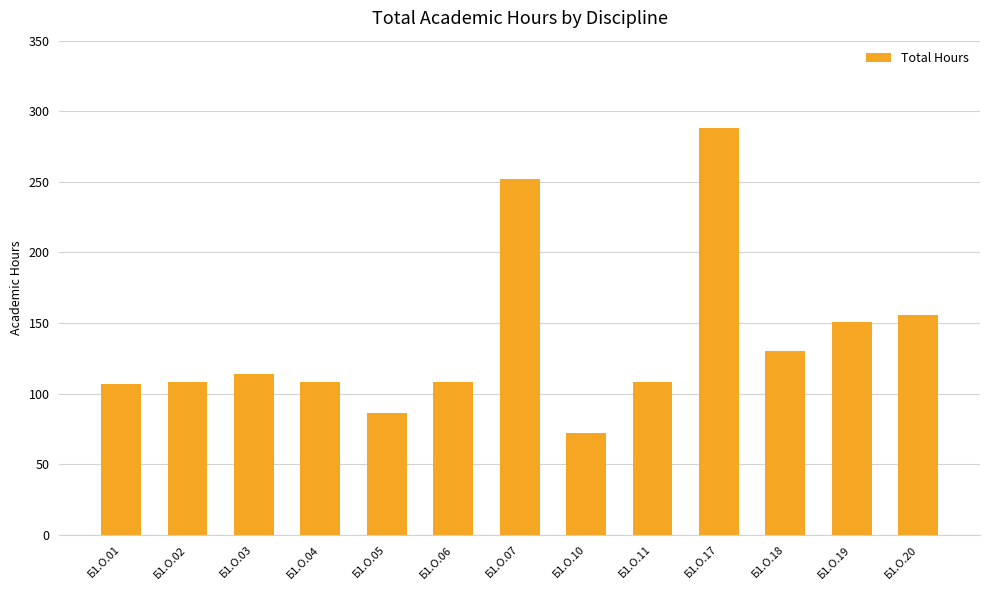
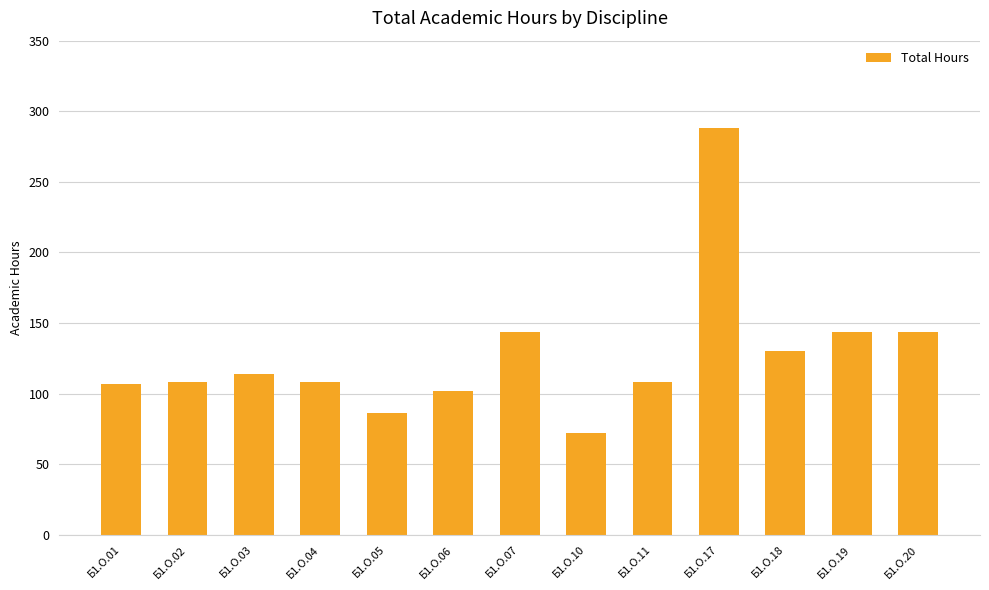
Б1.О.06: 108 -> 102
Б1.О.07: 252 -> 144
Б1.О.19: 151 -> 144
Б1.О.20: 156 -> 144
